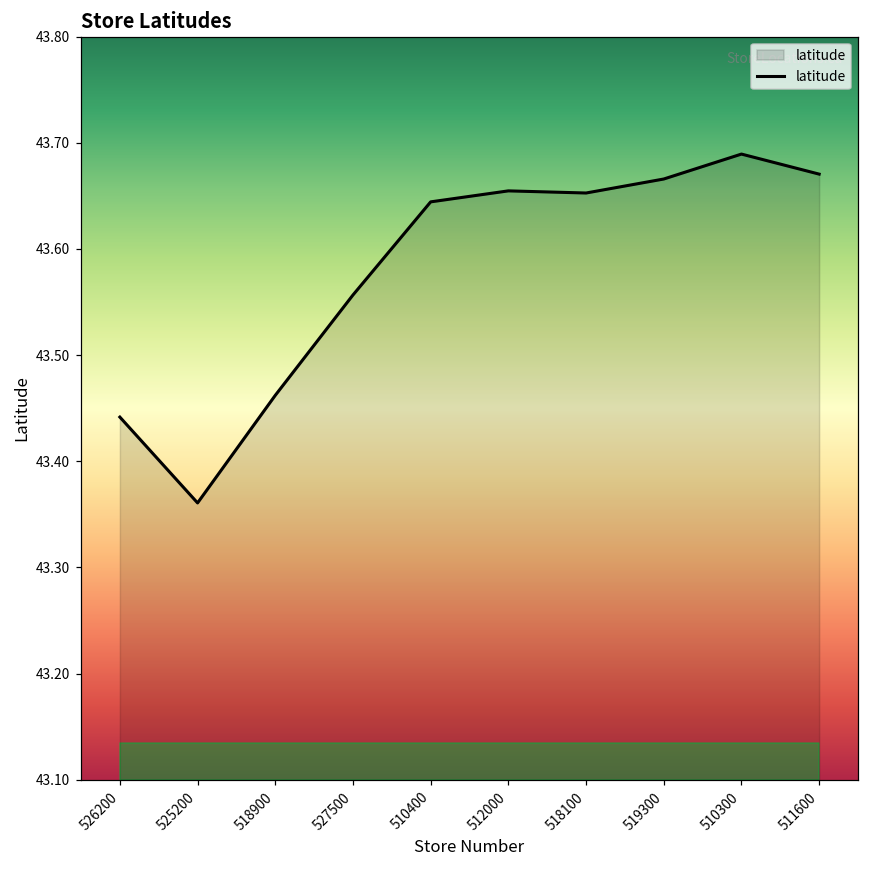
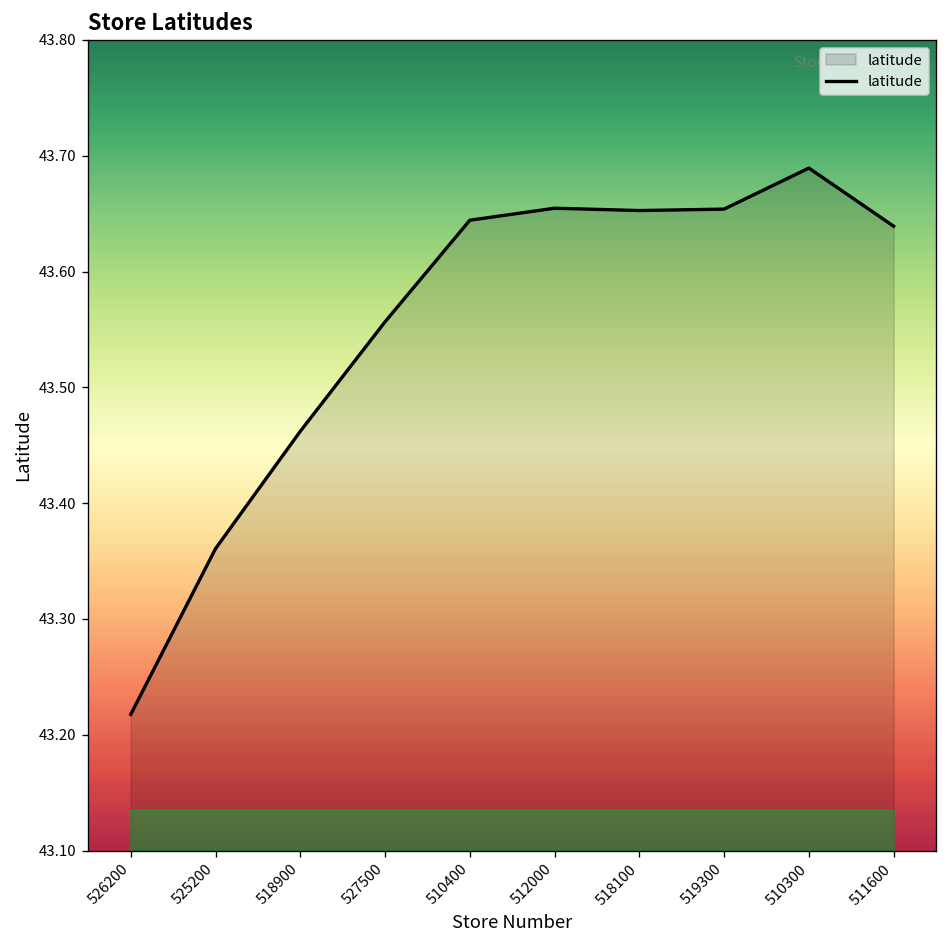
latitude, 526200: 43.44 -> 43.22
latitude, 519300: 43.67 -> 43.65
latitude, 511600: 43.67 -> 43.64
